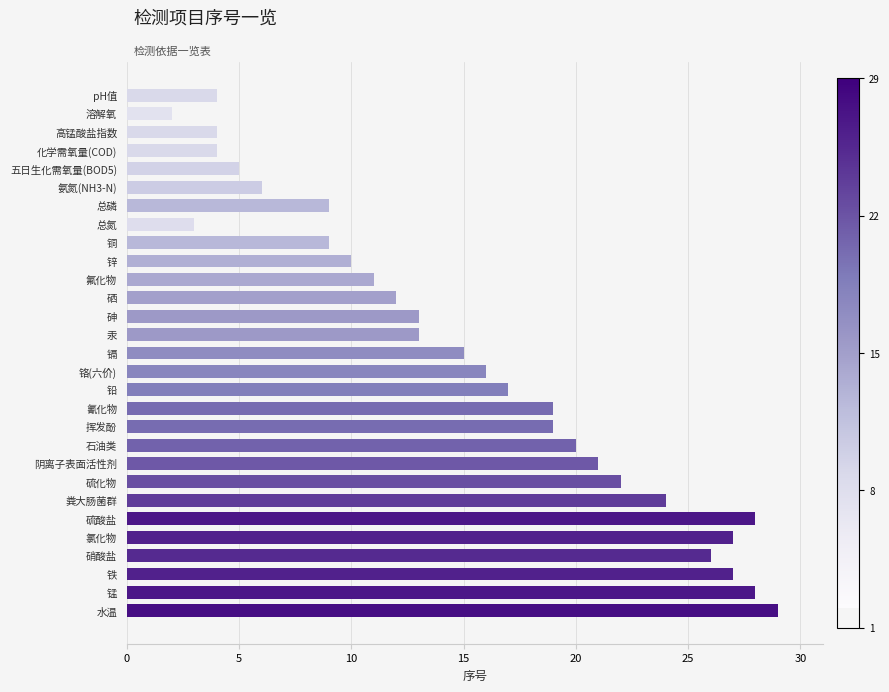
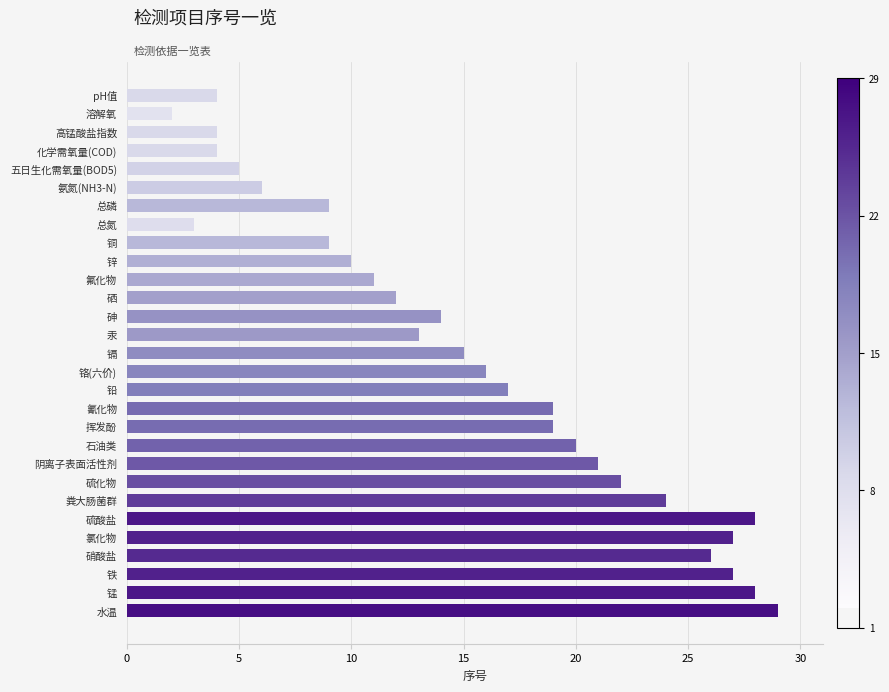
砷: 13 -> 14
